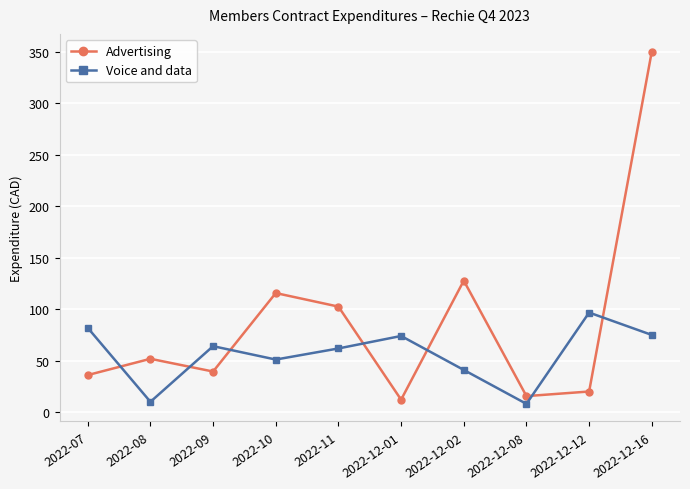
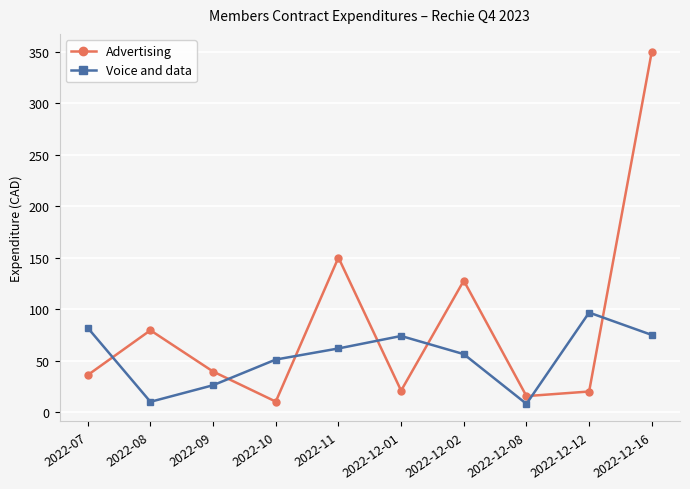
Advertising, 2022-08: 52 -> 79
Voice and data, 2022-09: 64 -> 26
Advertising, 2022-10: 116 -> 10
Advertising, 2022-11: 102 -> 150
Advertising, 2022-12-01: 12 -> 21
Voice and data, 2022-12-02: 41 -> 56
